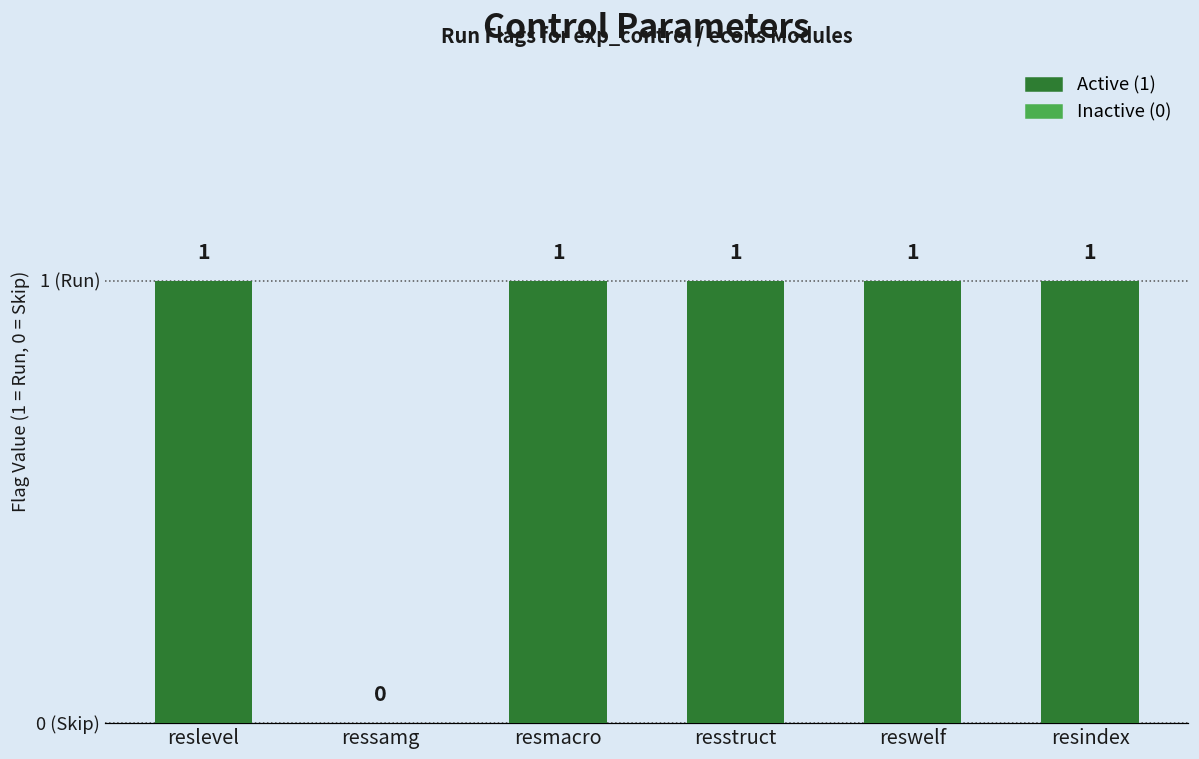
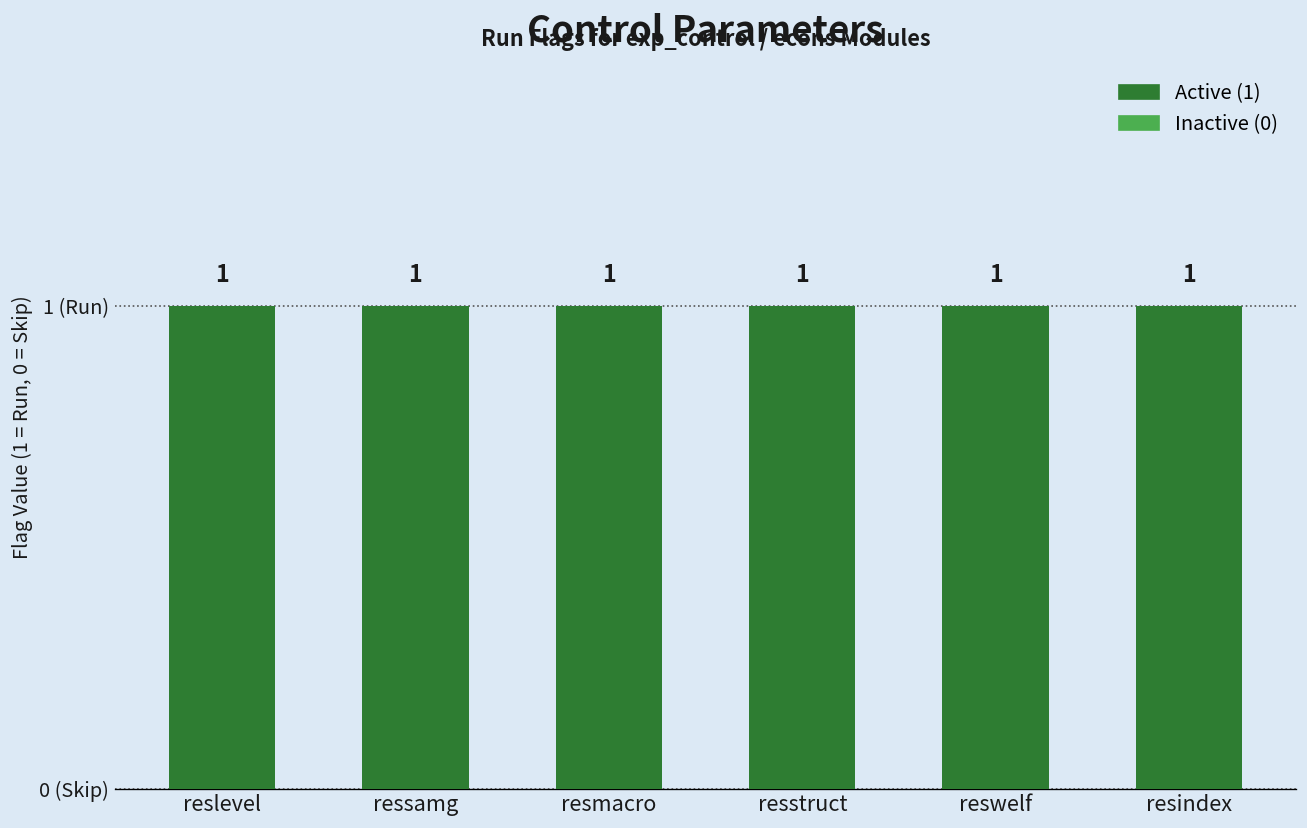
ressamg: 0 -> 1
